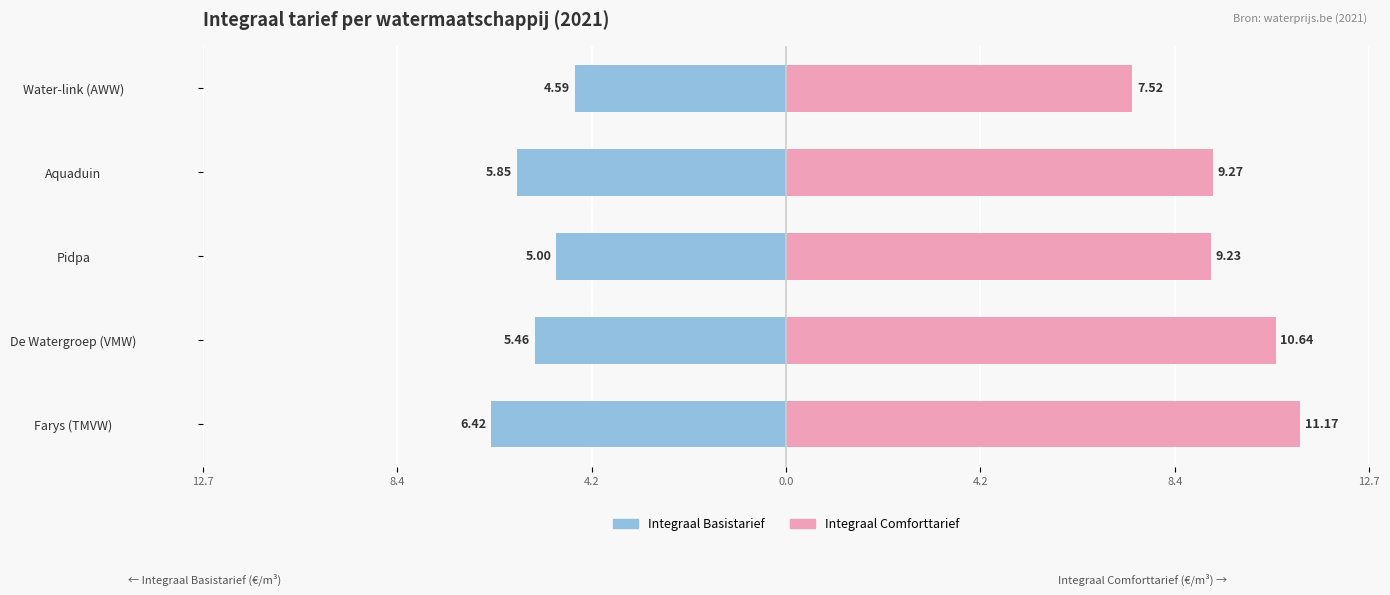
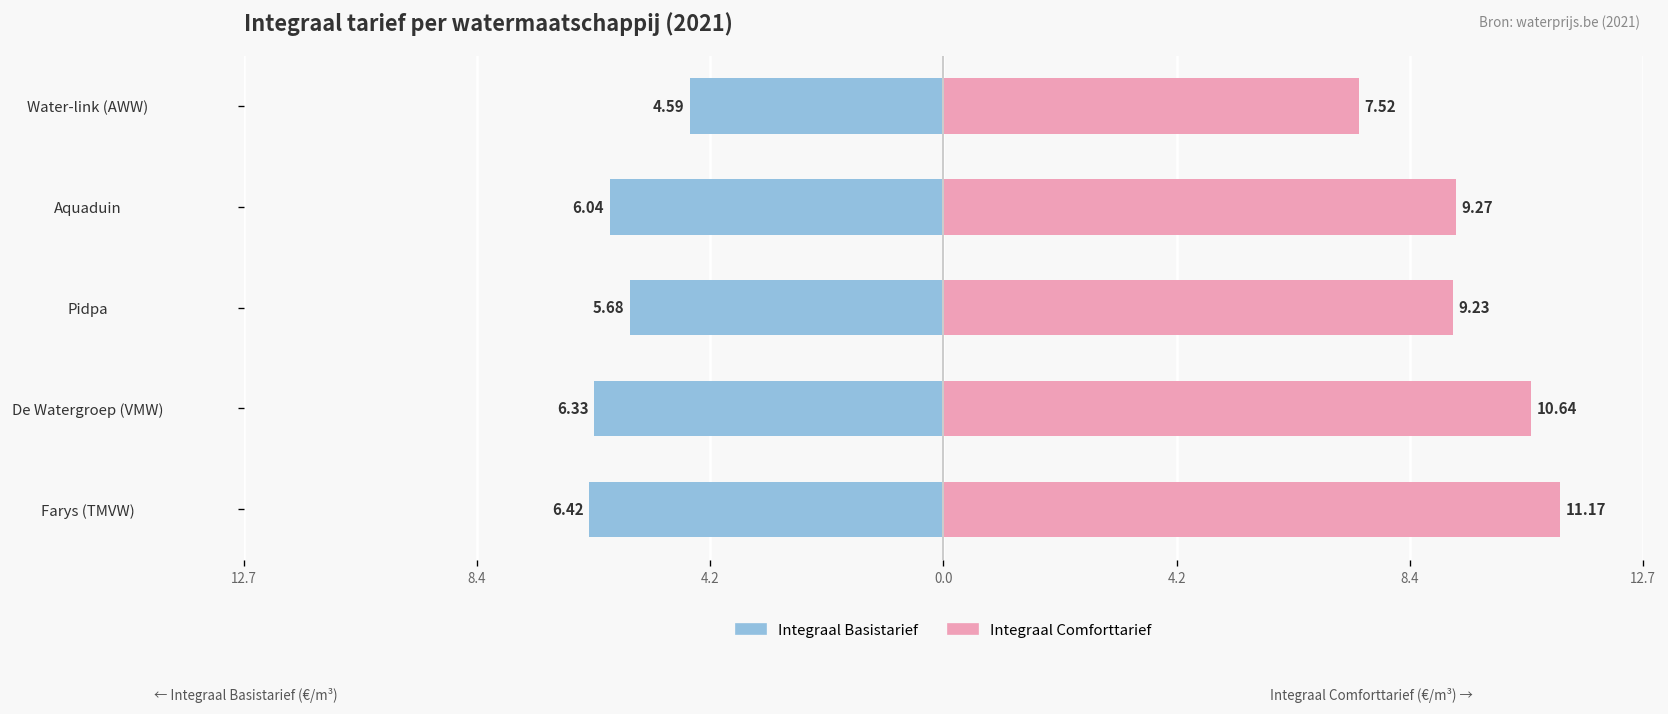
Integraal Basistarief, Aquaduin: 5.85 -> 6.04
Integraal Basistarief, Pidpa: 5.00 -> 5.68
Integraal Basistarief, De Watergroep (VMW): 5.46 -> 6.33
